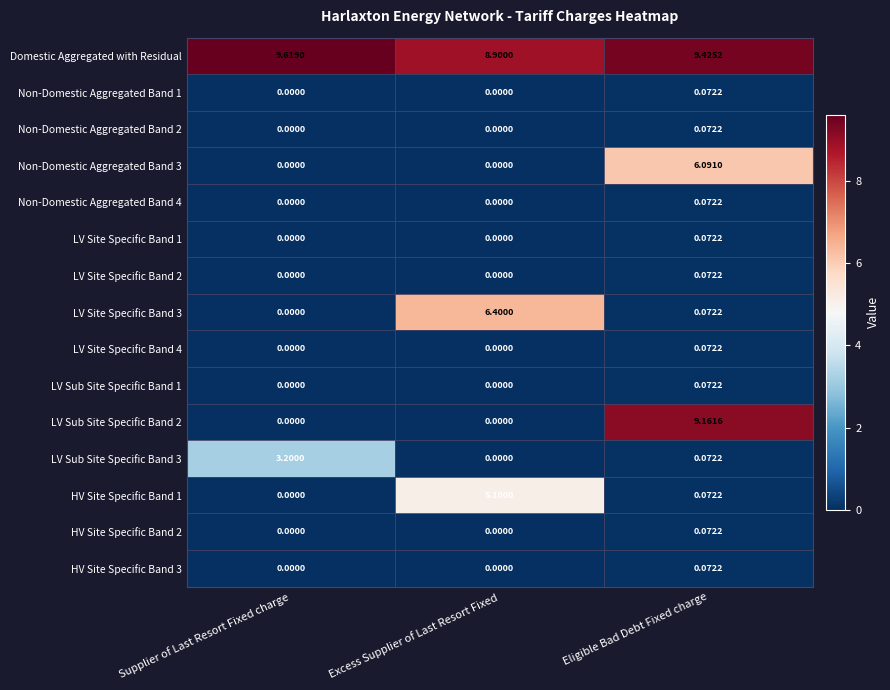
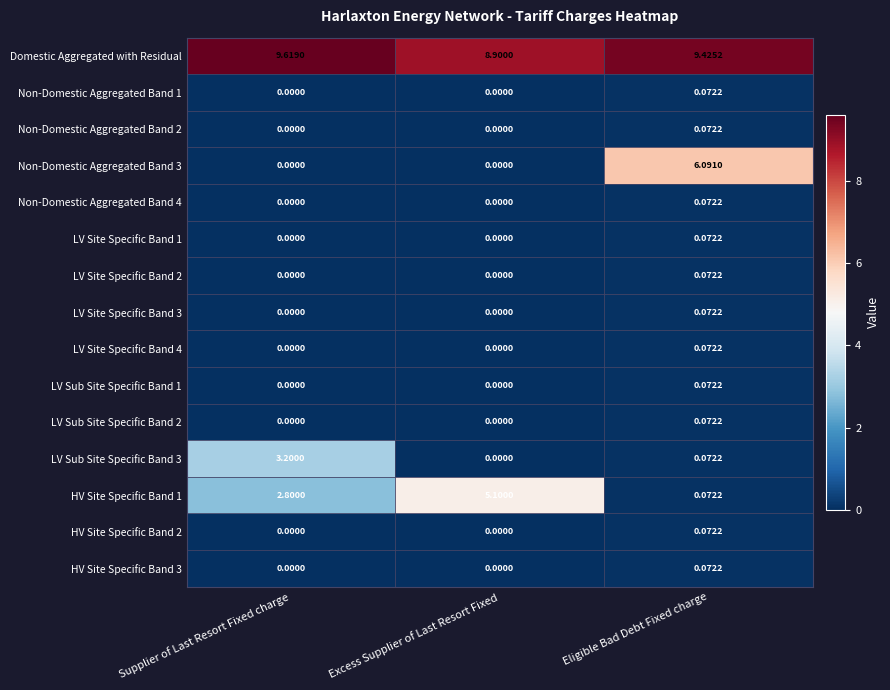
LV Site Specific Band 3, Excess Supplier of Last Resort Fixed: 6.4000 -> 0.0000
LV Sub Site Specific Band 2, Eligible Bad Debt Fixed charge: 9.1616 -> 0.0722
HV Site Specific Band 1, Supplier of Last Resort Fixed charge: 0.0000 -> 2.8000
